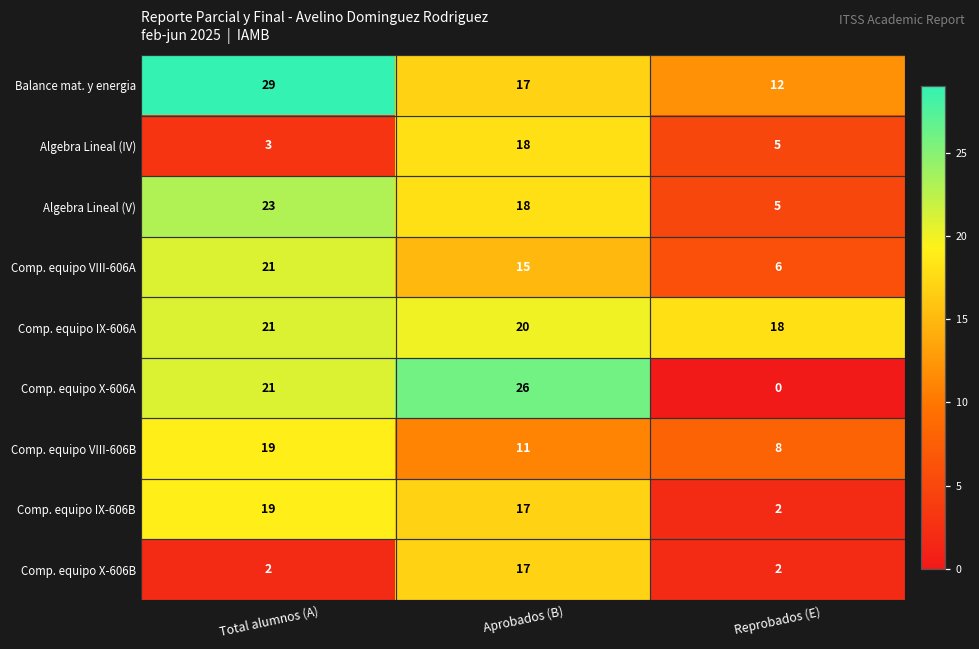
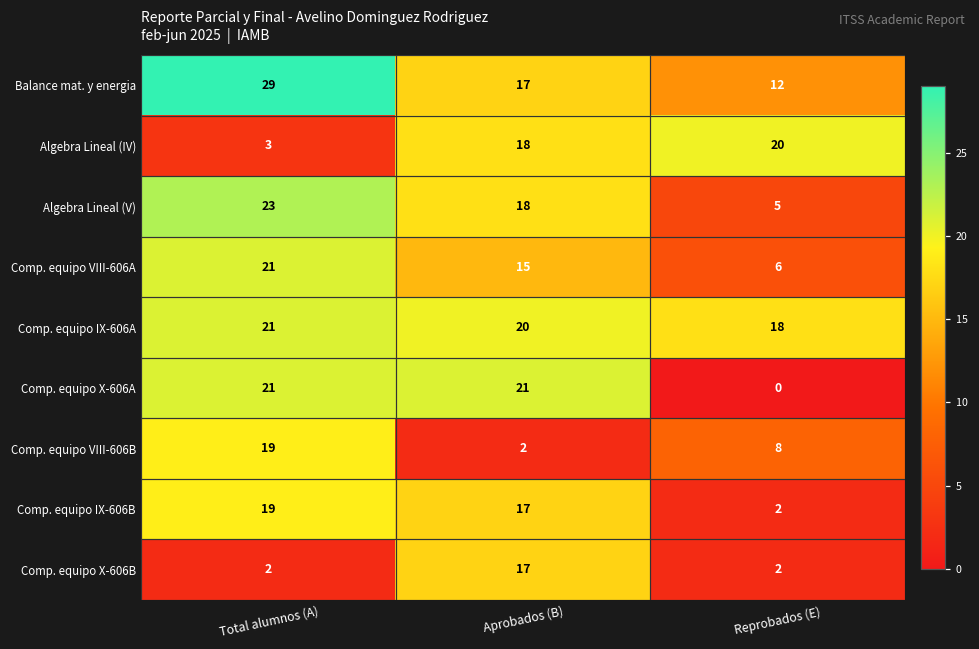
Algebra Lineal (IV), Reprobados (E): 5 -> 20
Comp. equipo X-606A, Aprobados (B): 26 -> 21
Comp. equipo VIII-606B, Aprobados (B): 11 -> 2
